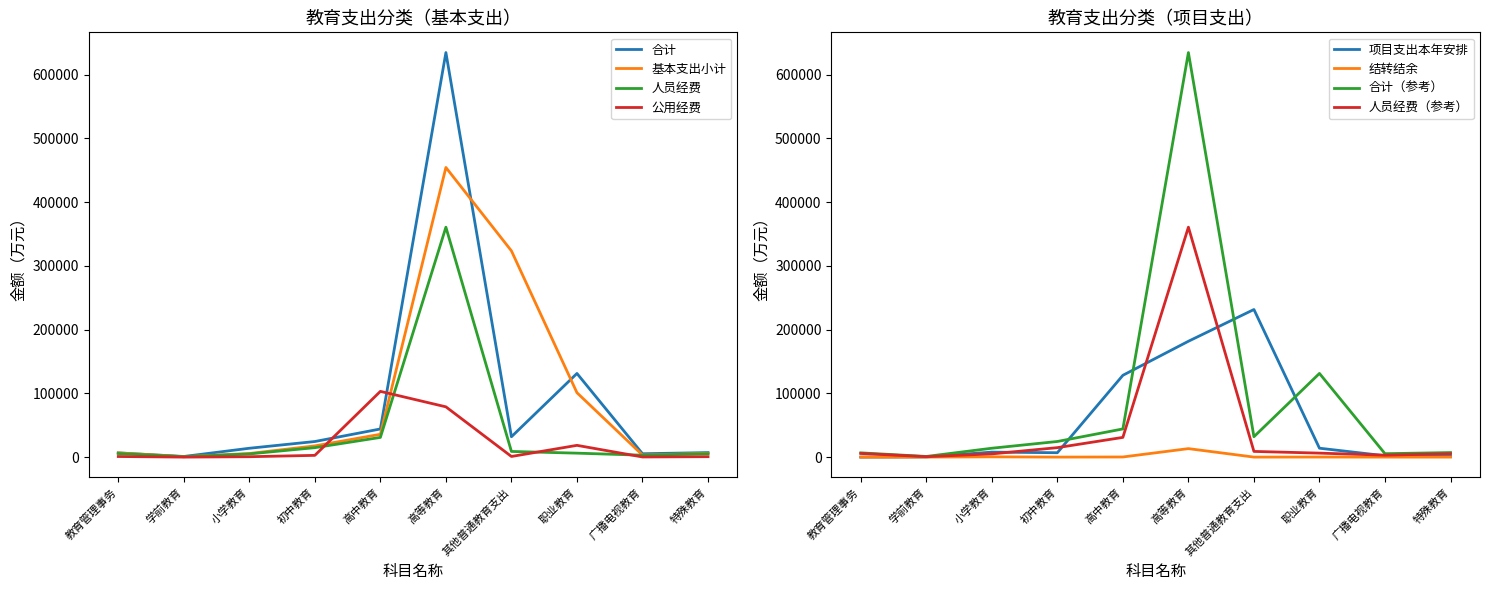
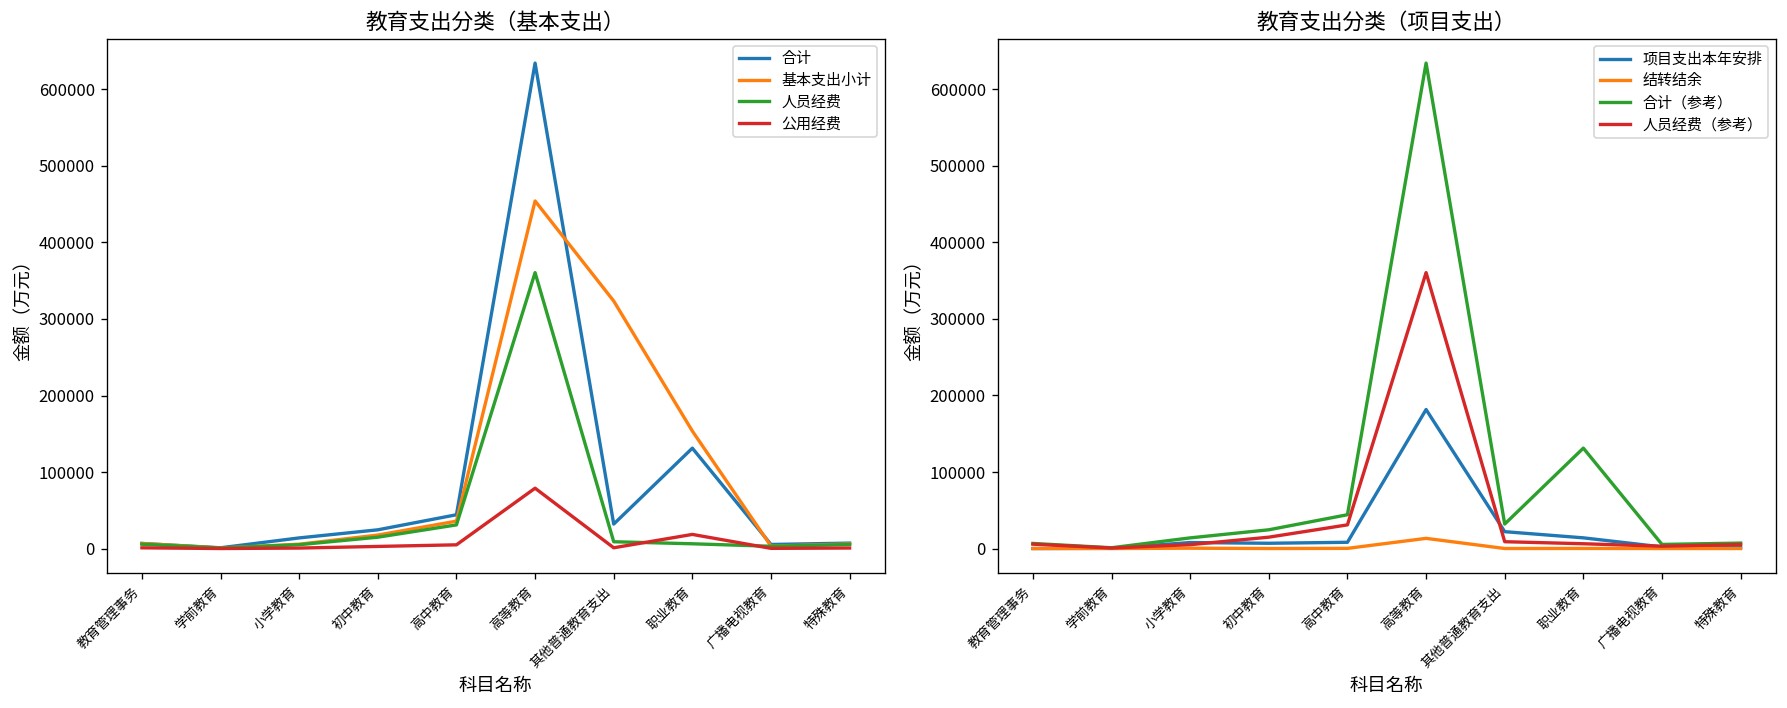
教育支出分类（基本支出）, 公用经费, 高中教育: 100000 -> 0
教育支出分类（基本支出）, 基本支出小计, 职业教育: 100000 -> 150000
教育支出分类（项目支出）, 项目支出本年安排, 高中教育: 130000 -> 10000
教育支出分类（项目支出）, 项目支出本年安排, 其他普通教育支出: 230000 -> 20000
